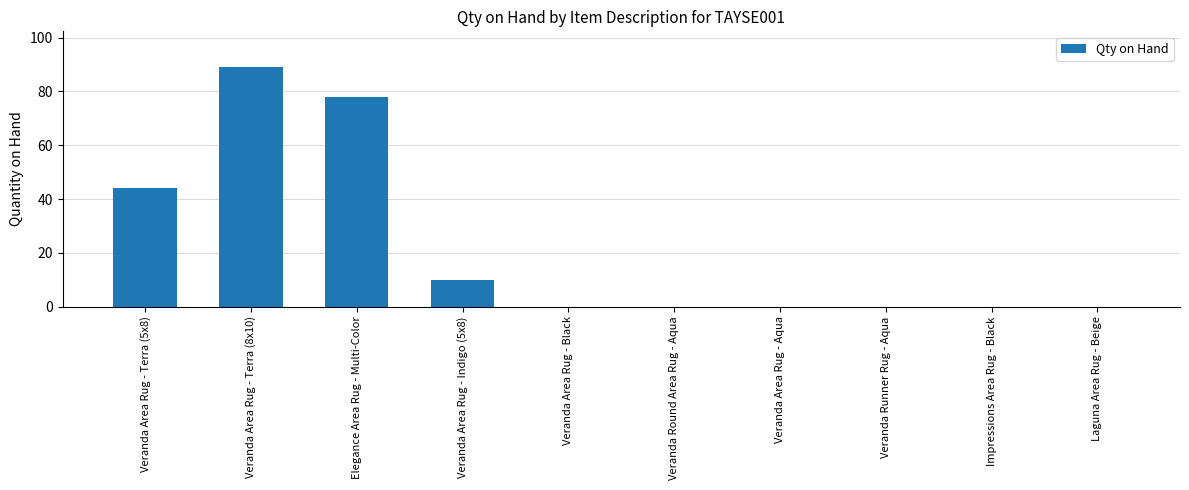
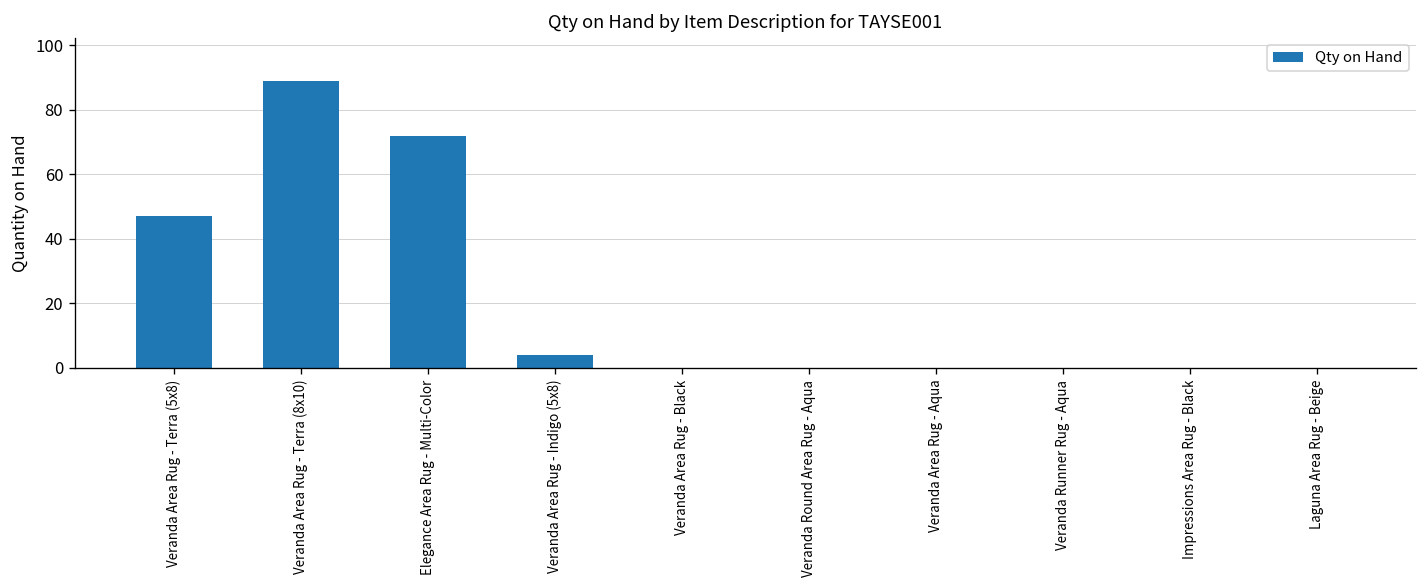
Veranda Area Rug - Terra (5x8): 44 -> 47
Elegance Area Rug - Multi-Color: 78 -> 72
Veranda Area Rug - Indigo (5x8): 10 -> 4
